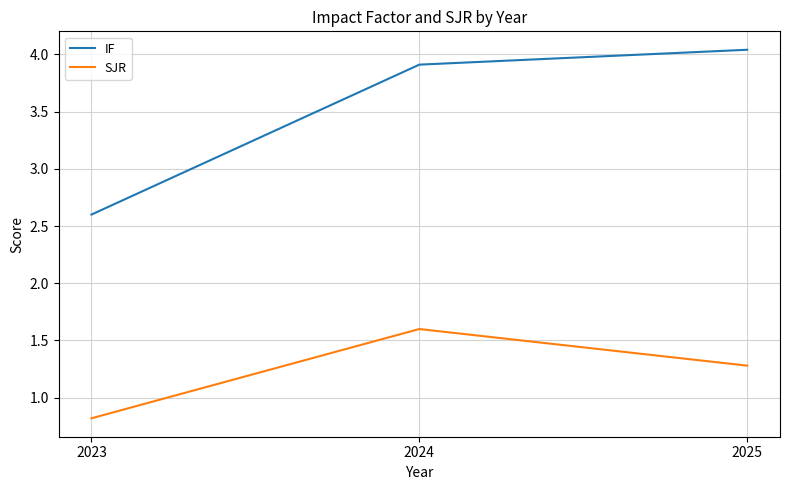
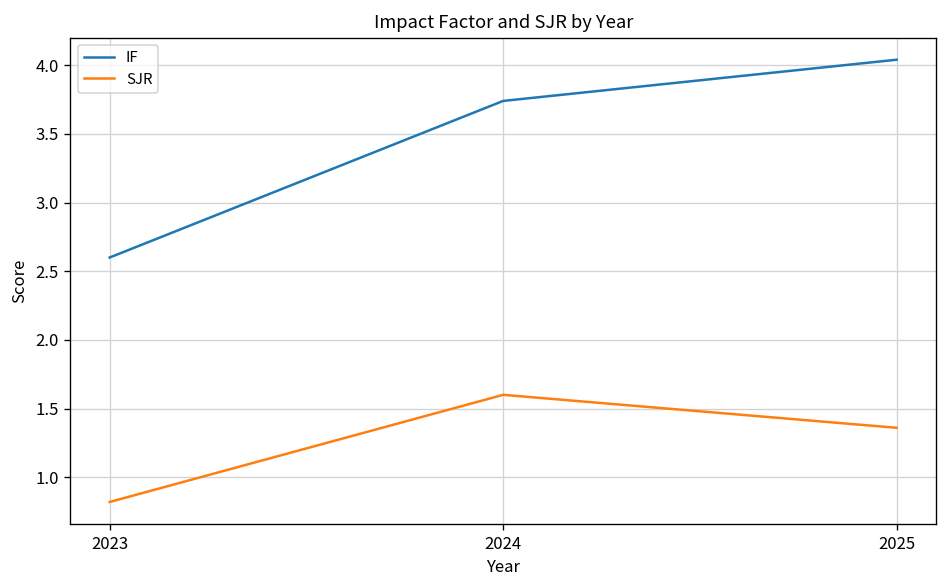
IF, 2024: 3.91 -> 3.74
SJR, 2025: 1.28 -> 1.36
